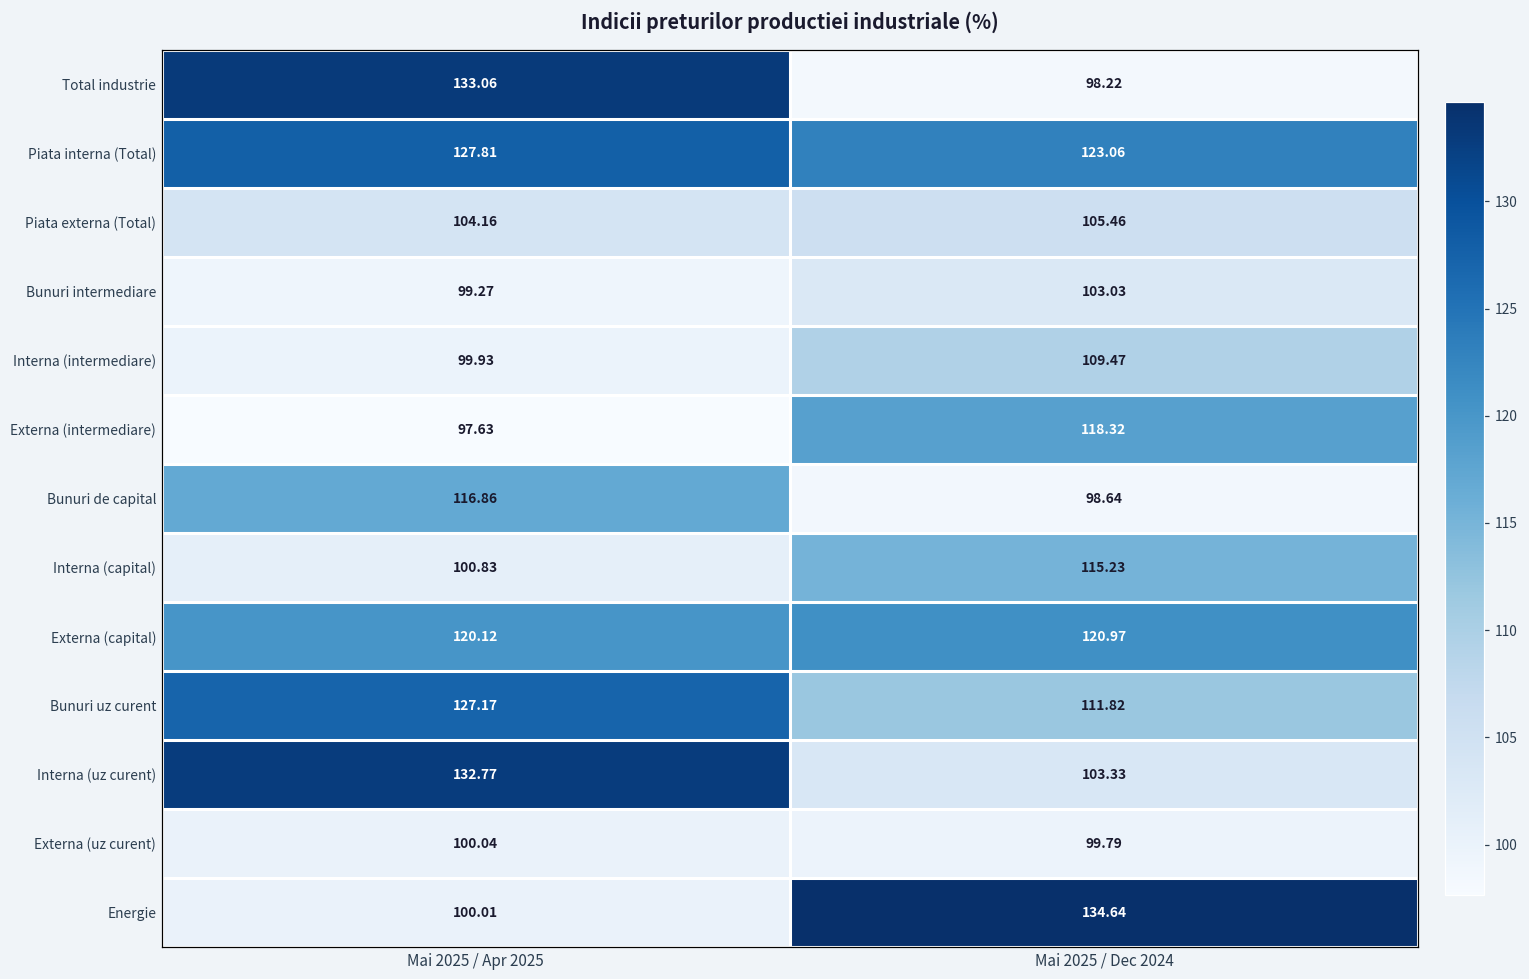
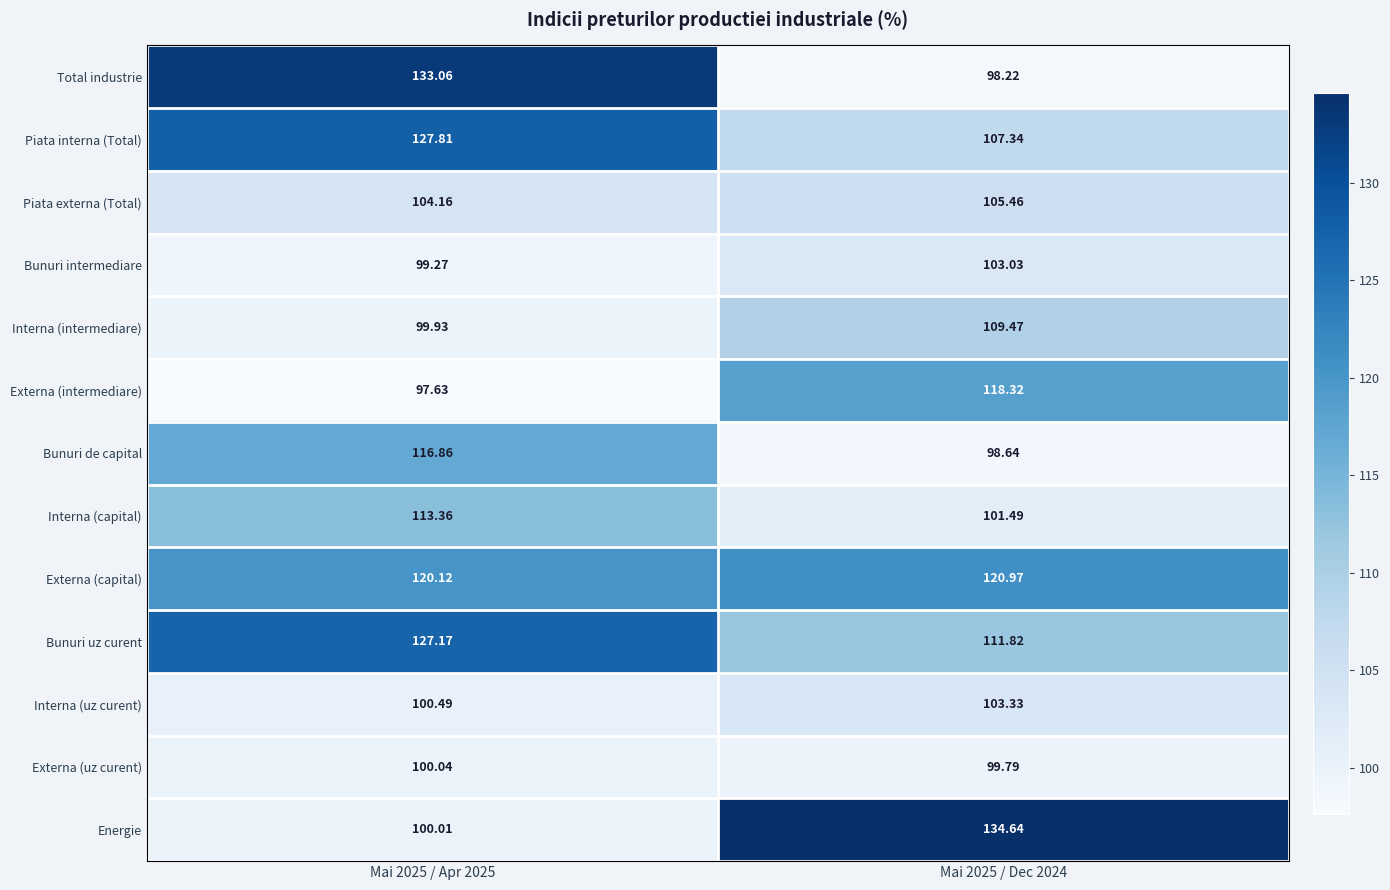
Piata interna (Total), Mai 2025 / Dec 2024: 123.06 -> 107.34
Interna (capital), Mai 2025 / Apr 2025: 100.83 -> 113.36
Interna (capital), Mai 2025 / Dec 2024: 115.23 -> 101.49
Interna (uz curent), Mai 2025 / Apr 2025: 132.77 -> 100.49
